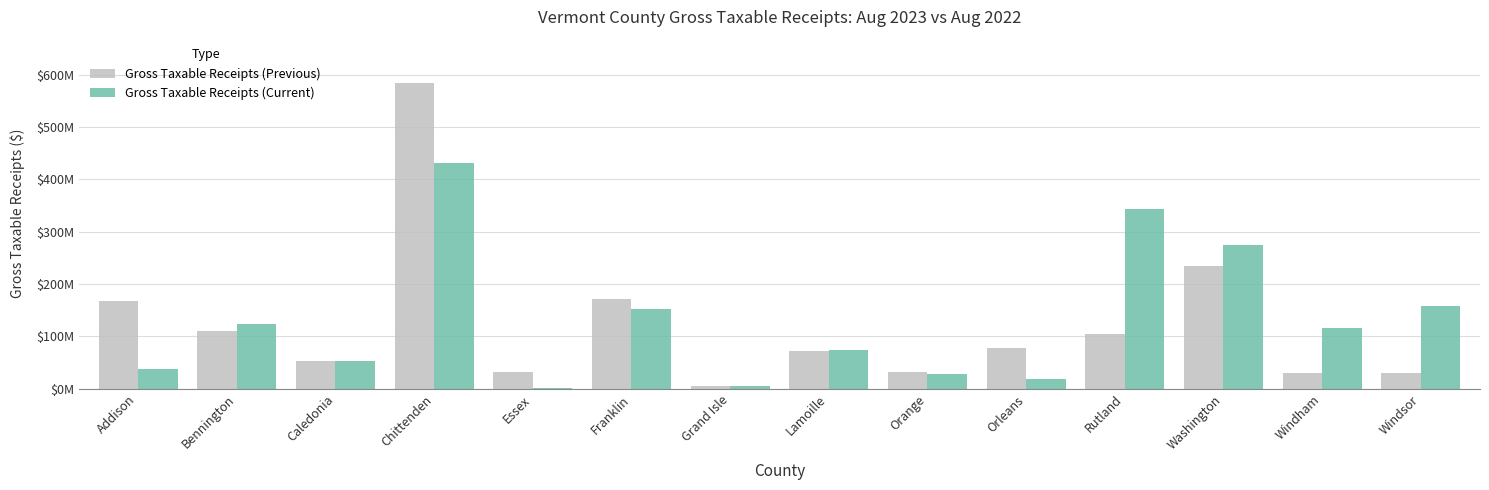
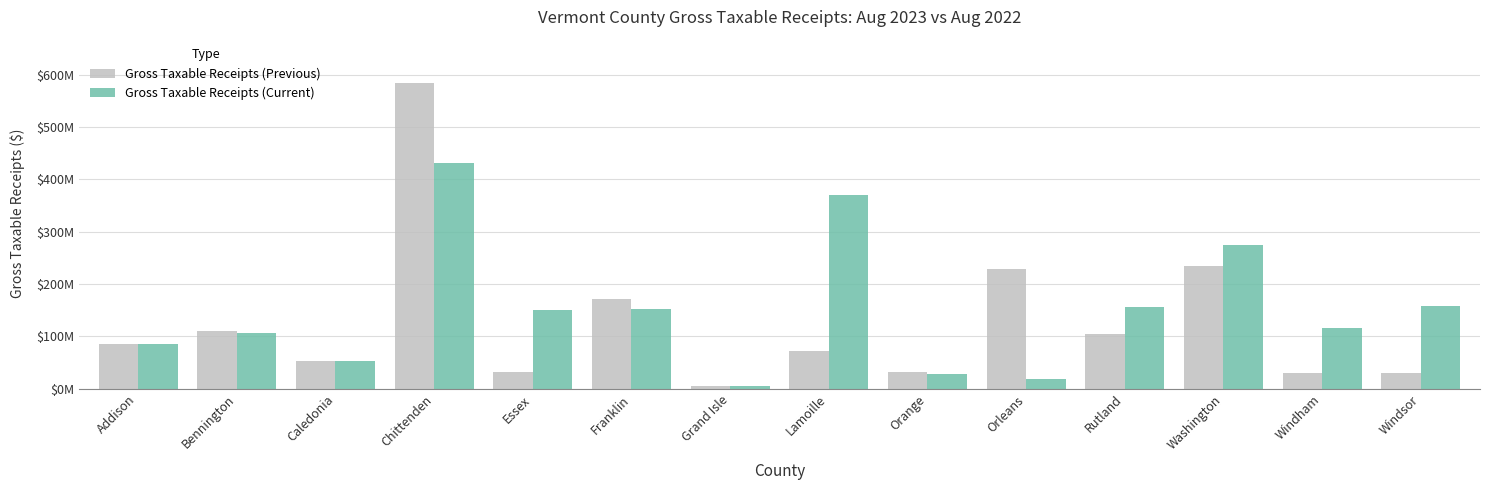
Gross Taxable Receipts (Previous), Addison: $170000000 -> $90000000
Gross Taxable Receipts (Current), Addison: $40000000 -> $90000000
Gross Taxable Receipts (Current), Bennington: $120000000 -> $110000000
Gross Taxable Receipts (Current), Essex: $0 -> $150000000
Gross Taxable Receipts (Current), Lamoille: $70000000 -> $370000000
Gross Taxable Receipts (Previous), Orleans: $80000000 -> $230000000
Gross Taxable Receipts (Current), Rutland: $340000000 -> $160000000
